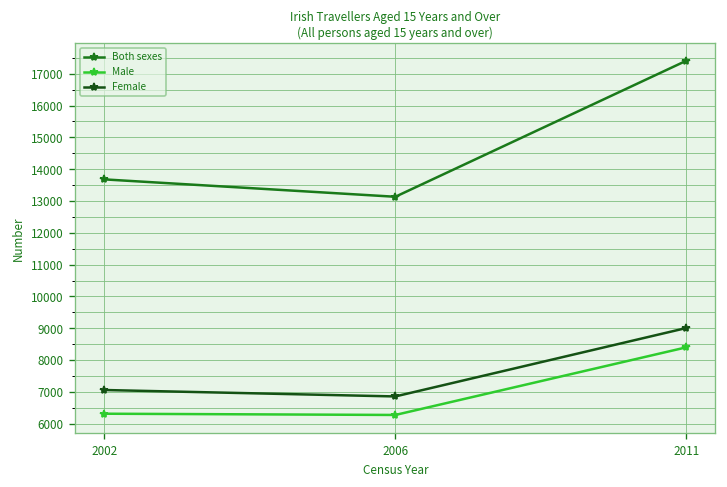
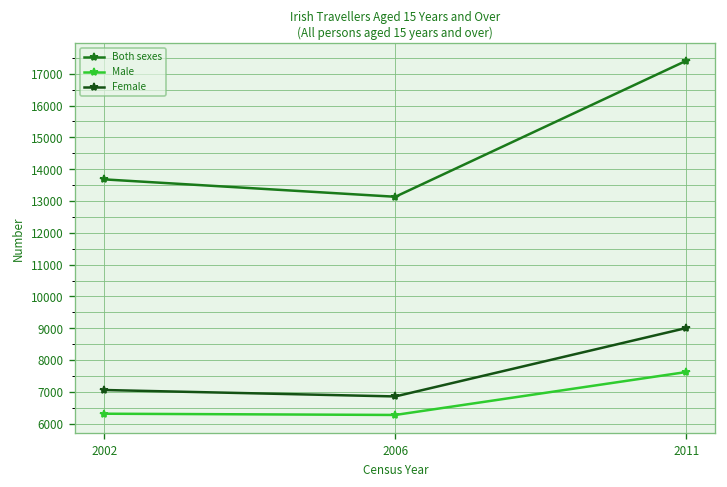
Male, 2011: 8400 -> 7600
